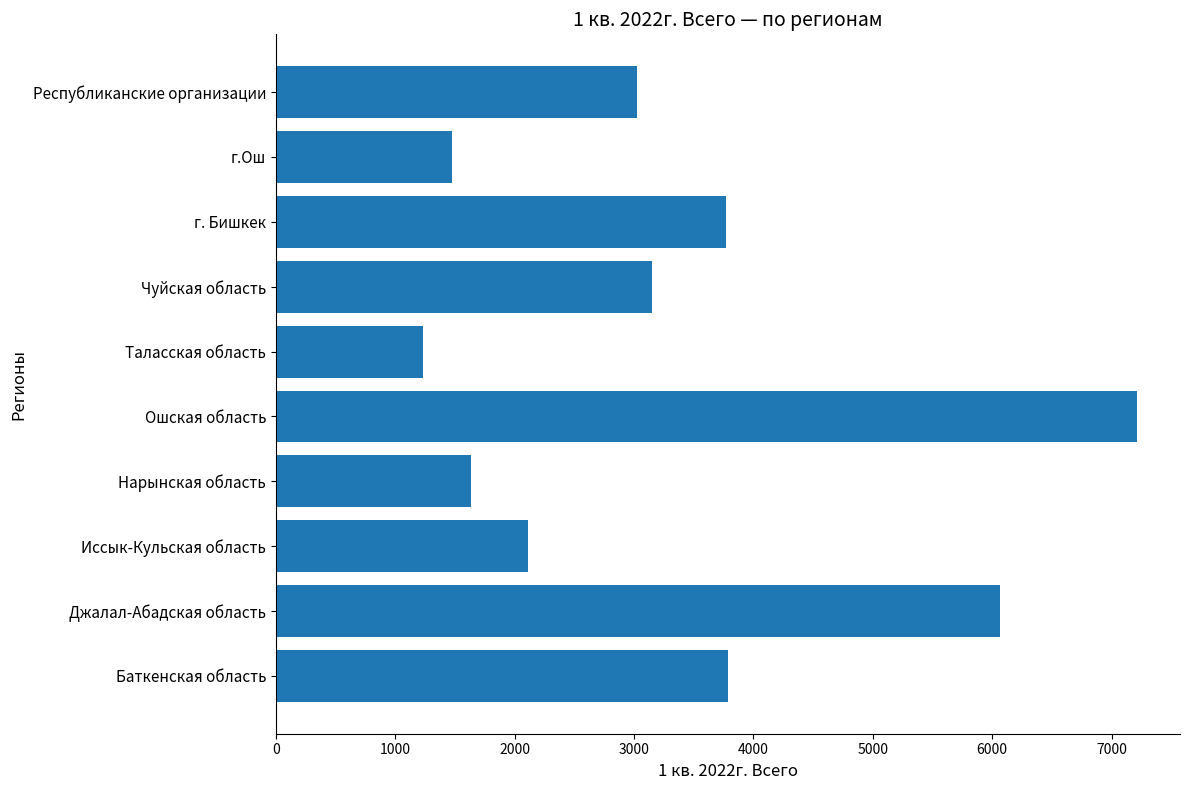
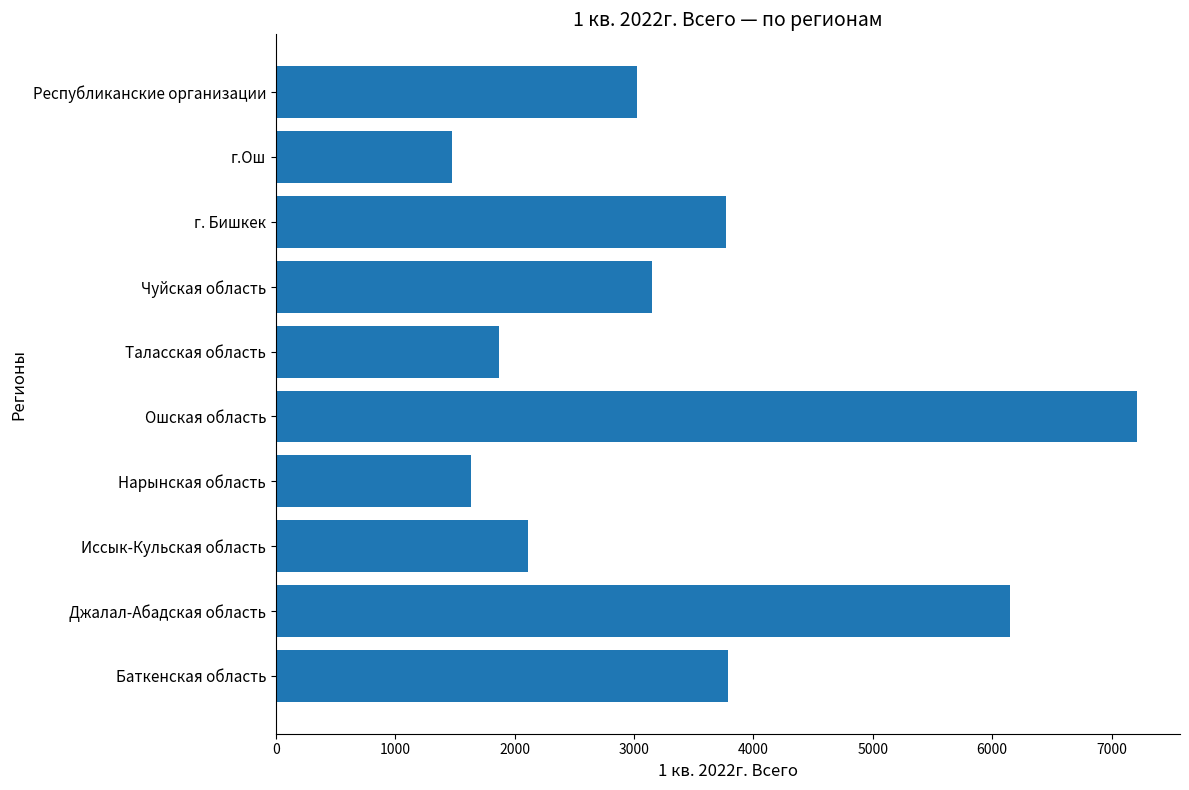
Таласская область: 1240 -> 1870
Джалал-Абадская область: 6060 -> 6150
